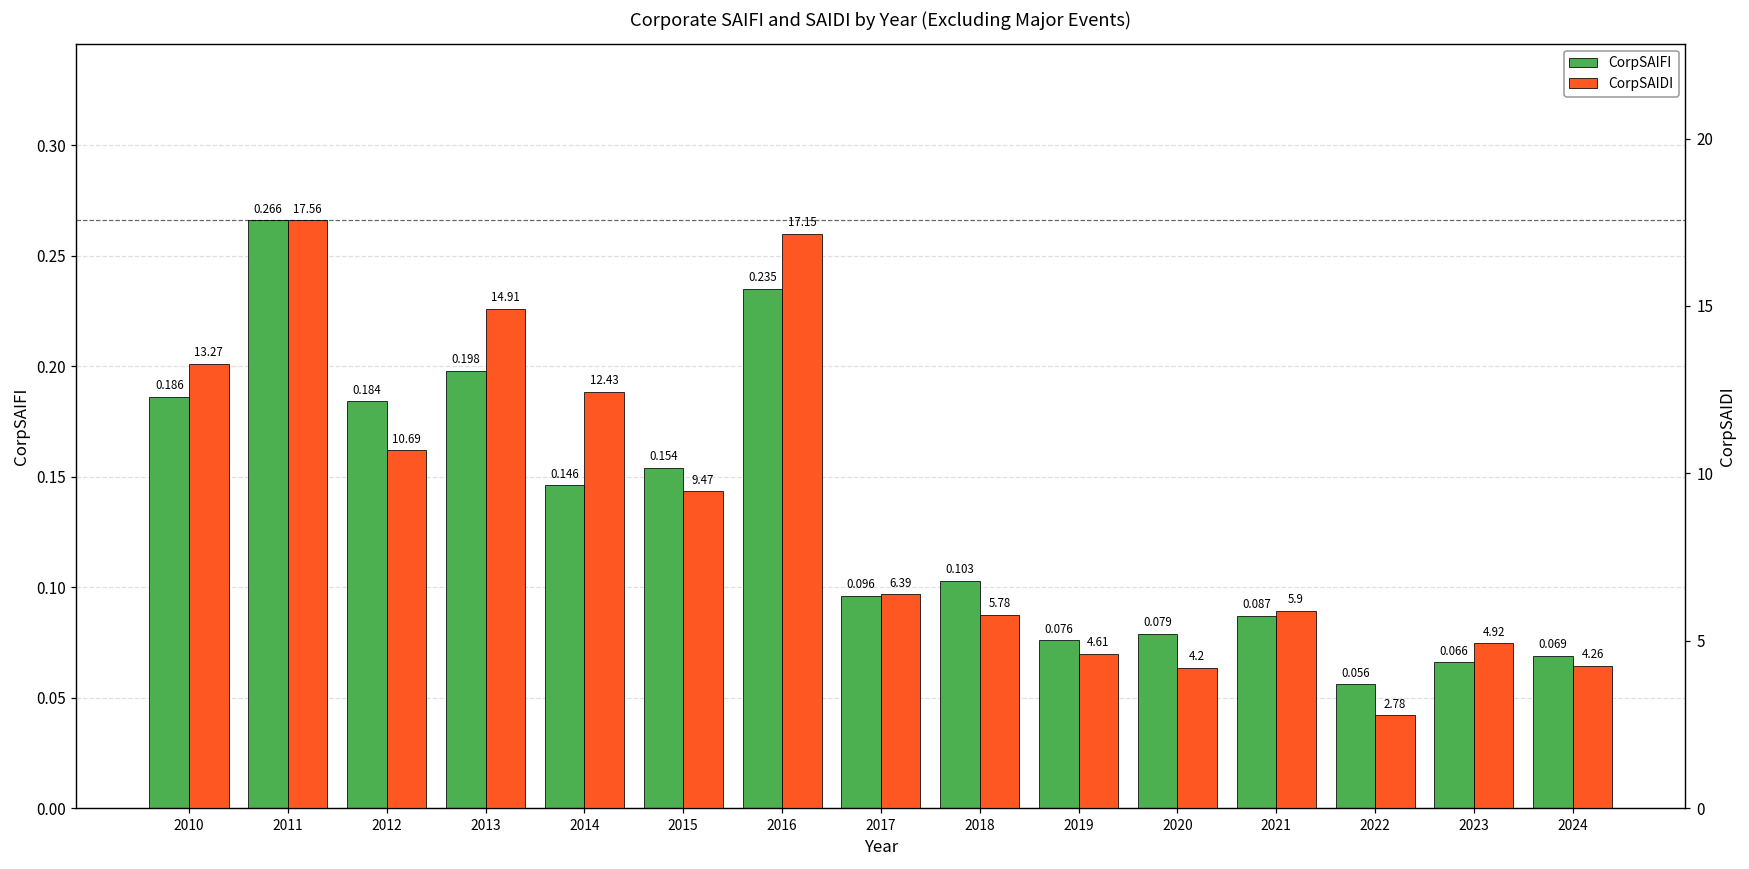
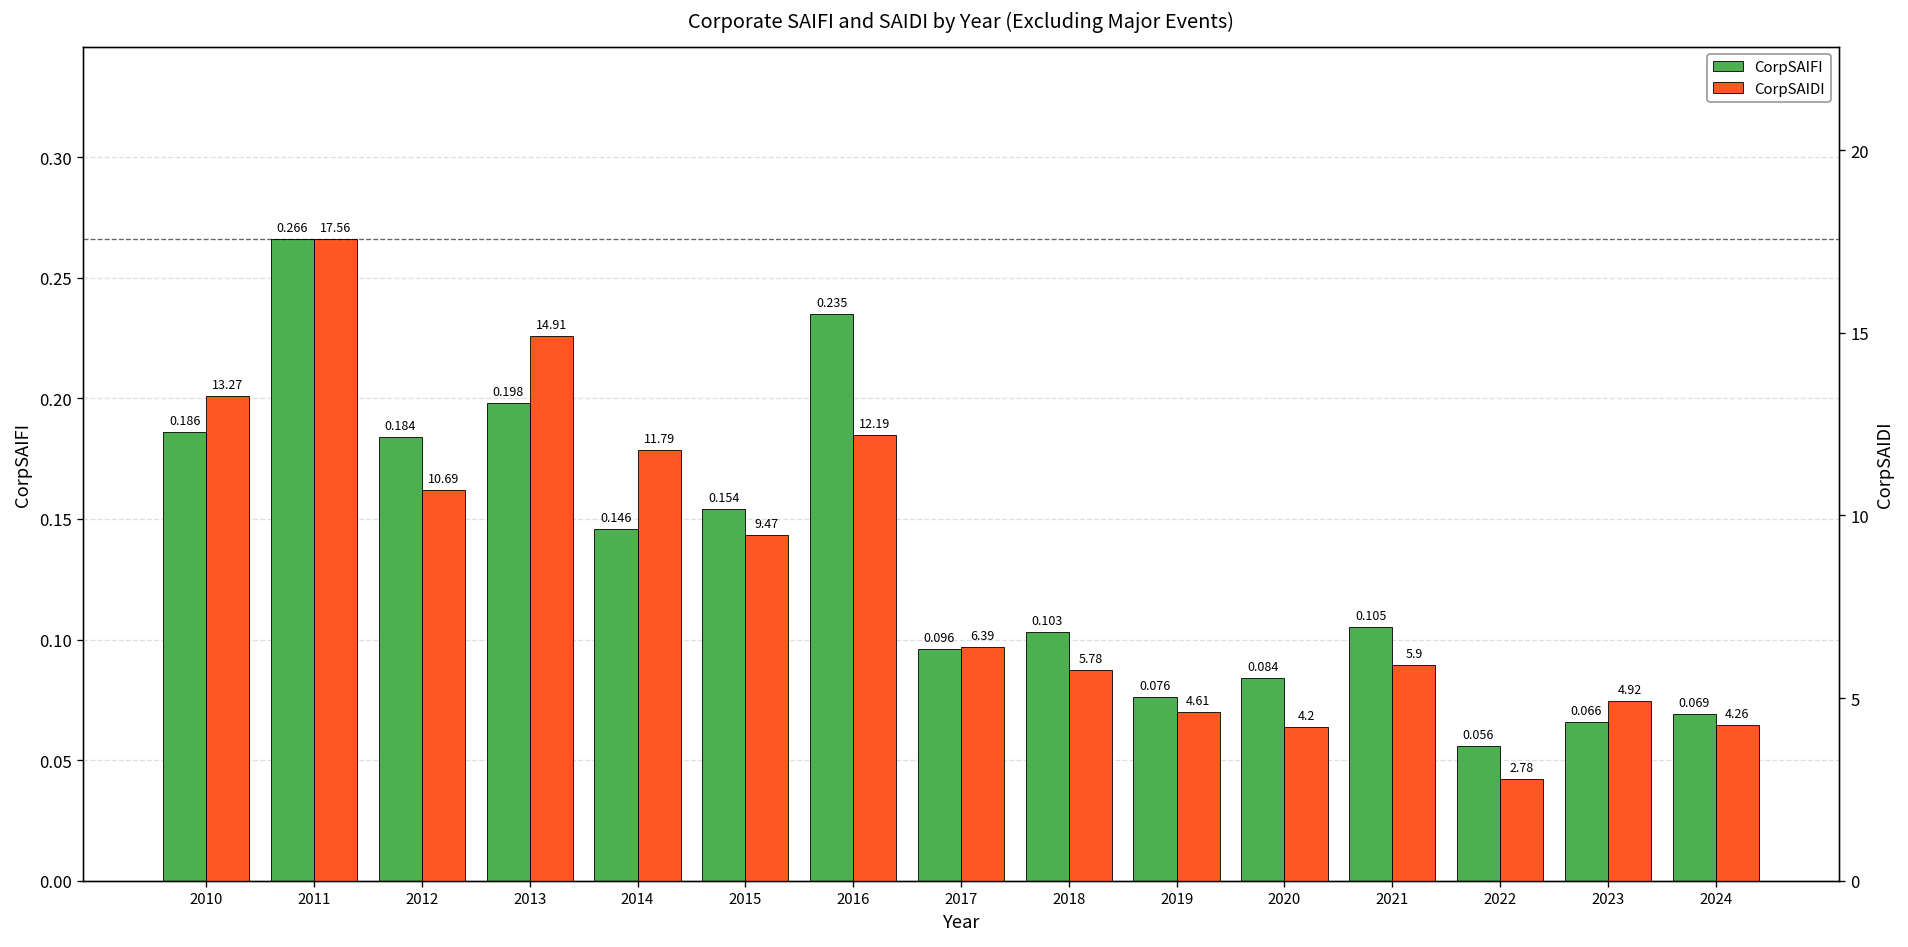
CorpSAIFI, 2020: 0.079 -> 0.084
CorpSAIFI, 2021: 0.087 -> 0.105
CorpSAIDI, 2014: 12.43 -> 11.79
CorpSAIDI, 2016: 17.15 -> 12.19
